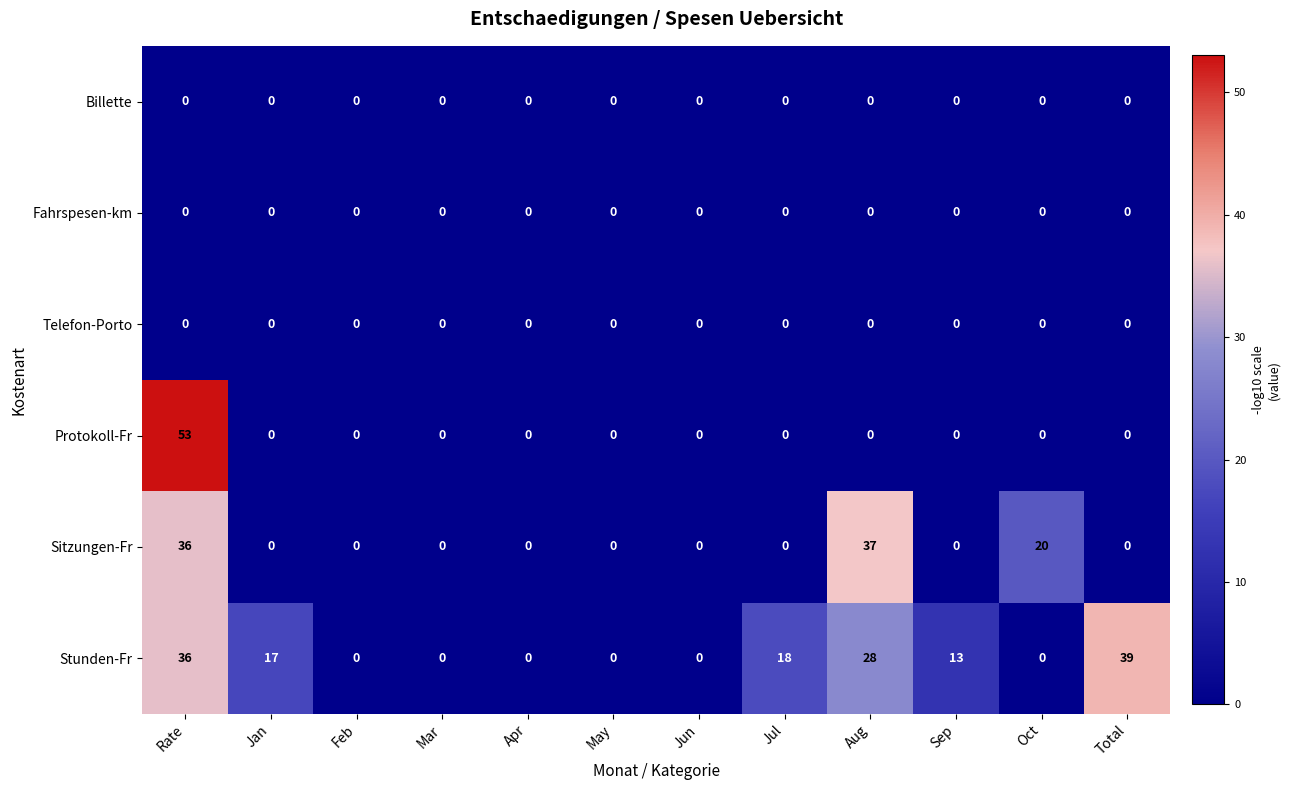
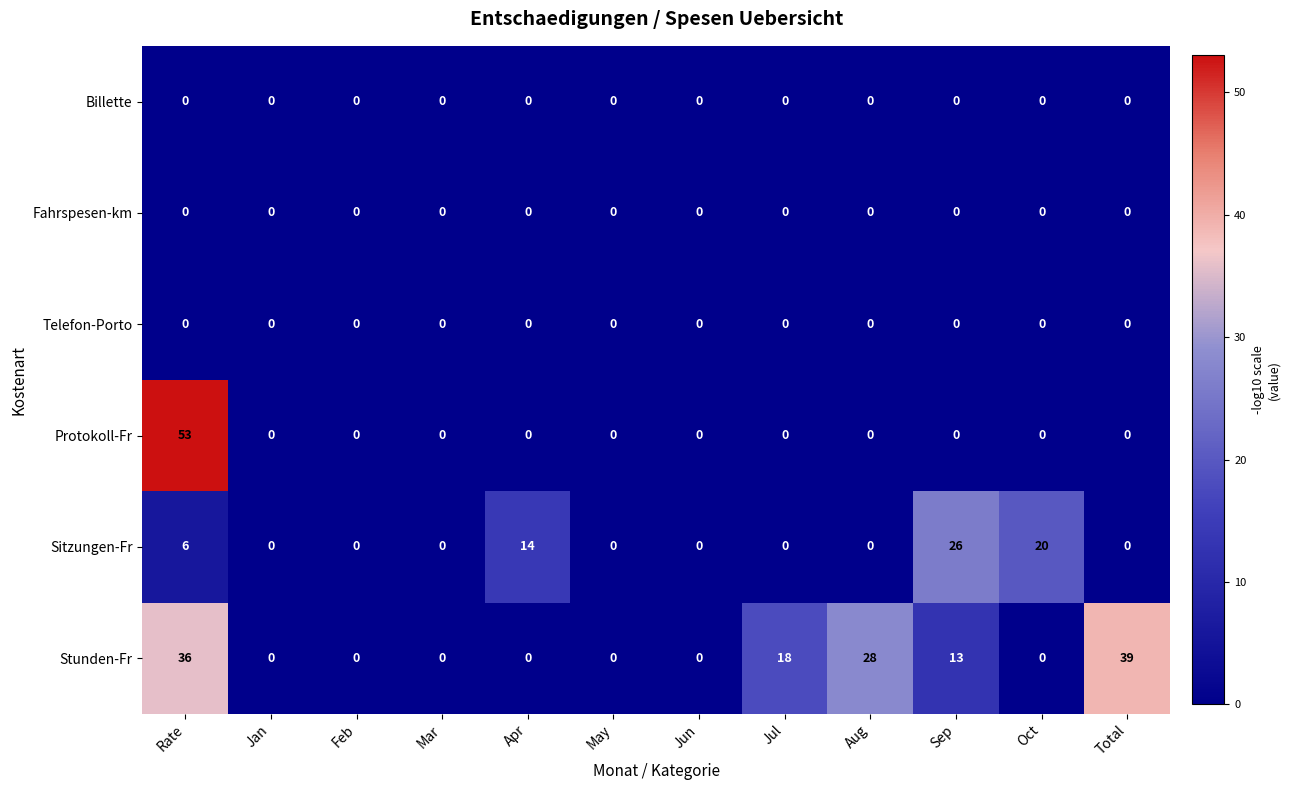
Sitzungen-Fr, Rate: 36 -> 6
Sitzungen-Fr, Apr: 0 -> 14
Sitzungen-Fr, Aug: 37 -> 0
Sitzungen-Fr, Sep: 0 -> 26
Stunden-Fr, Jan: 17 -> 0
